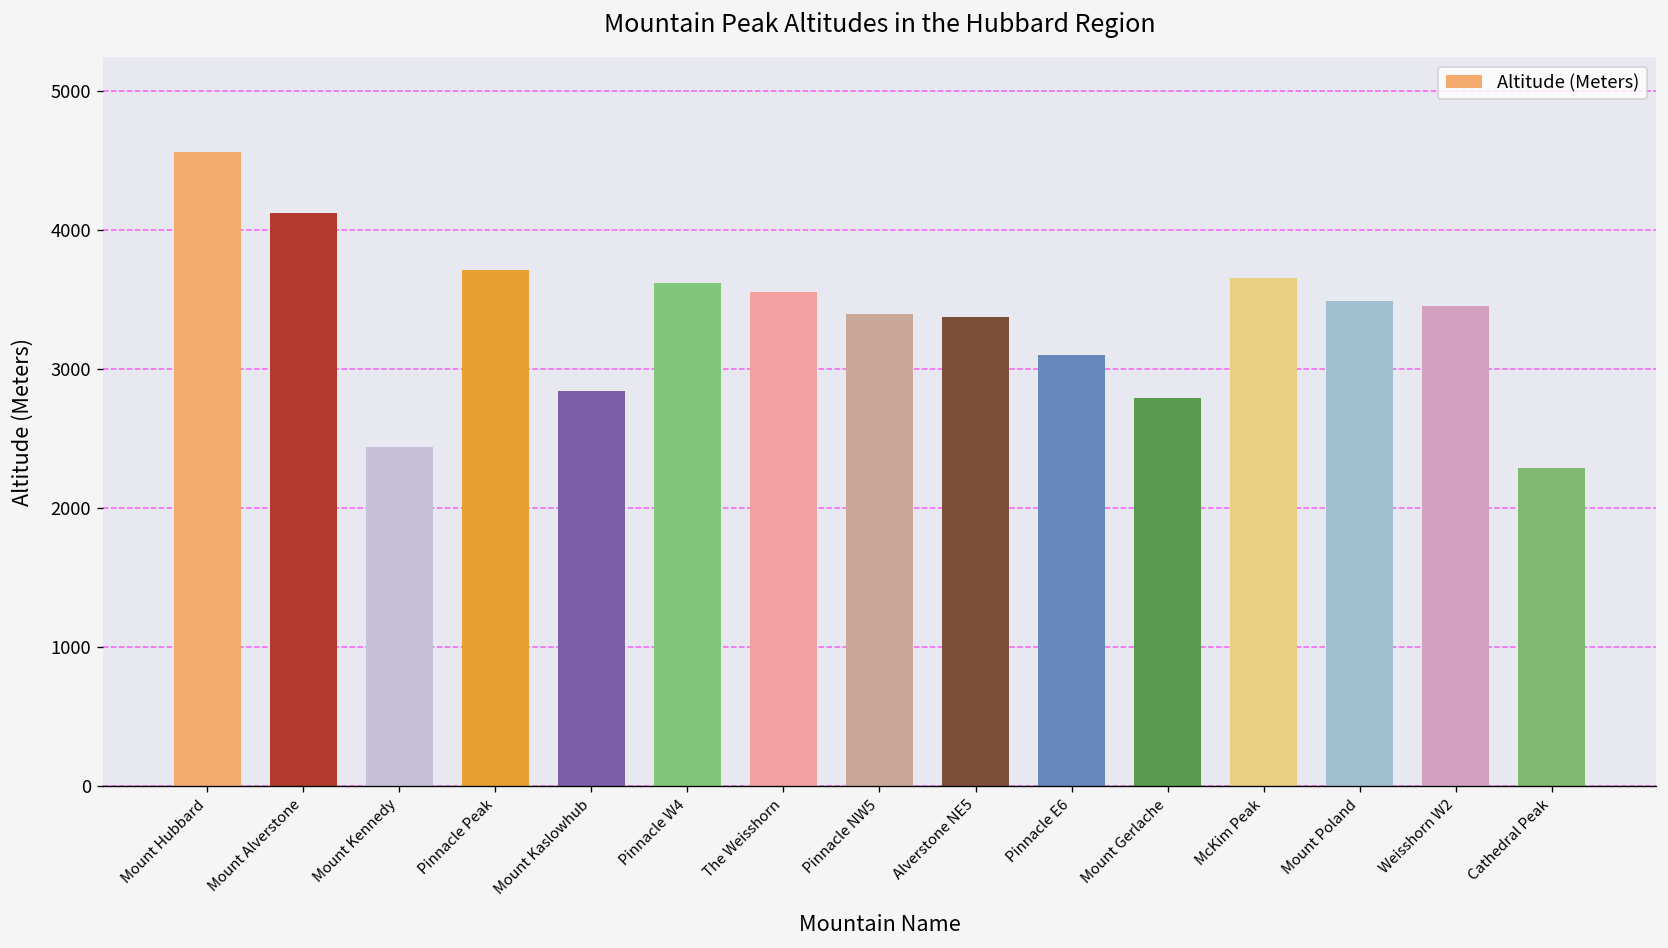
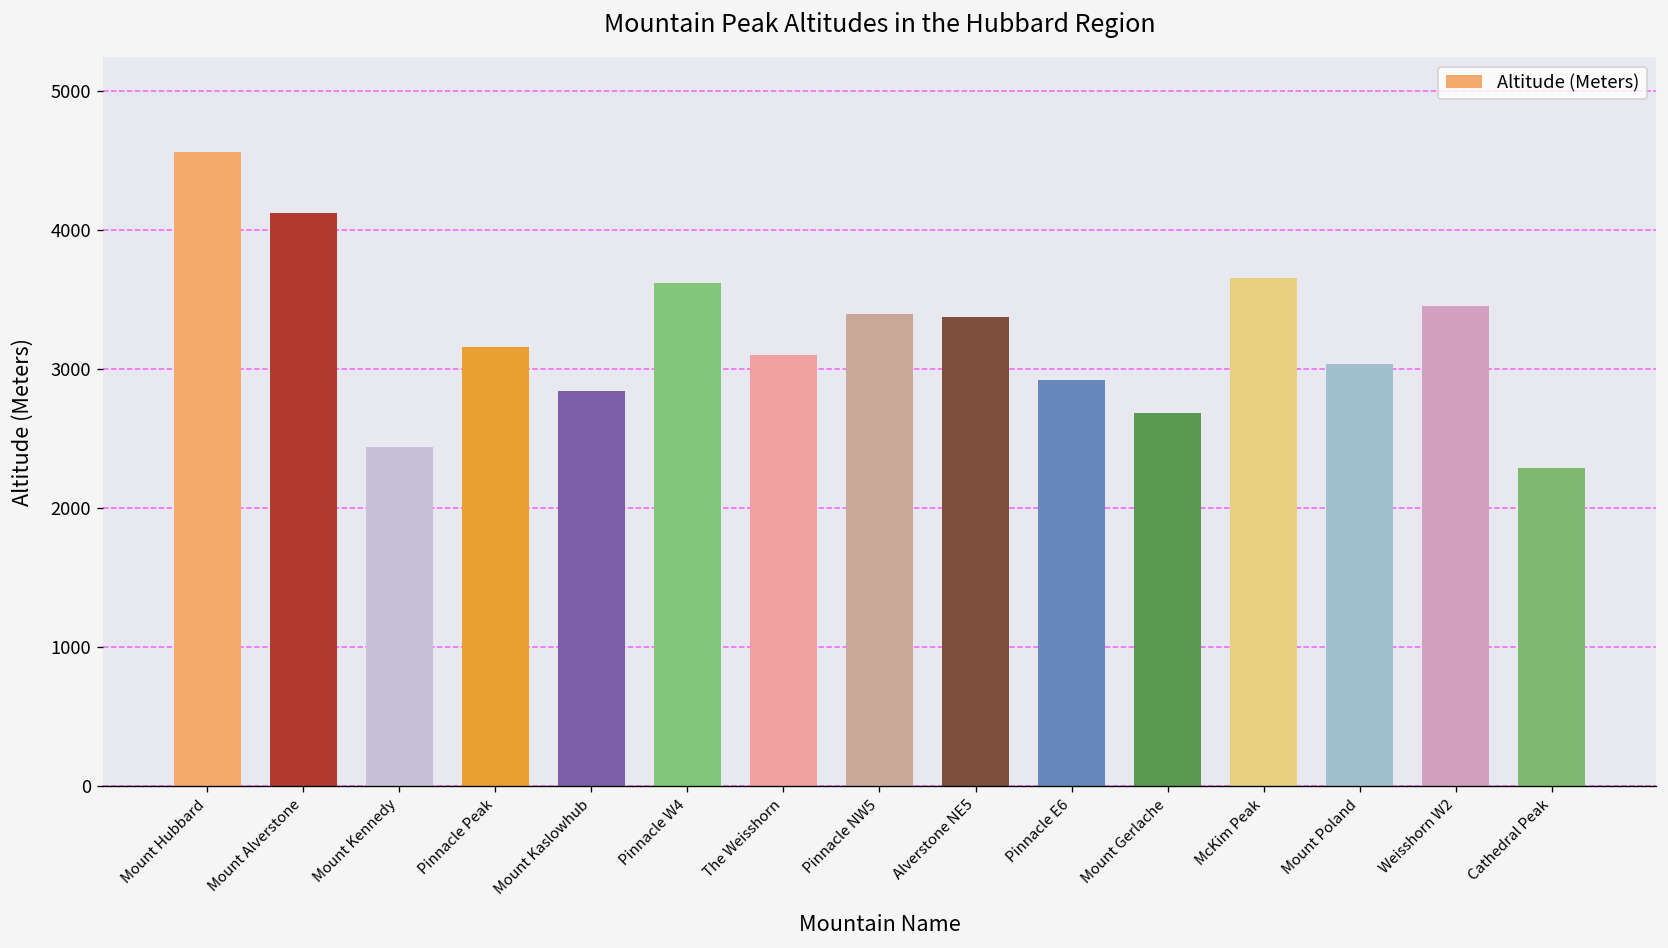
Pinnacle Peak: 3710 -> 3160
The Weisshorn: 3550 -> 3100
Pinnacle E6: 3100 -> 2920
Mount Gerlache: 2790 -> 2680
Mount Poland: 3490 -> 3040
